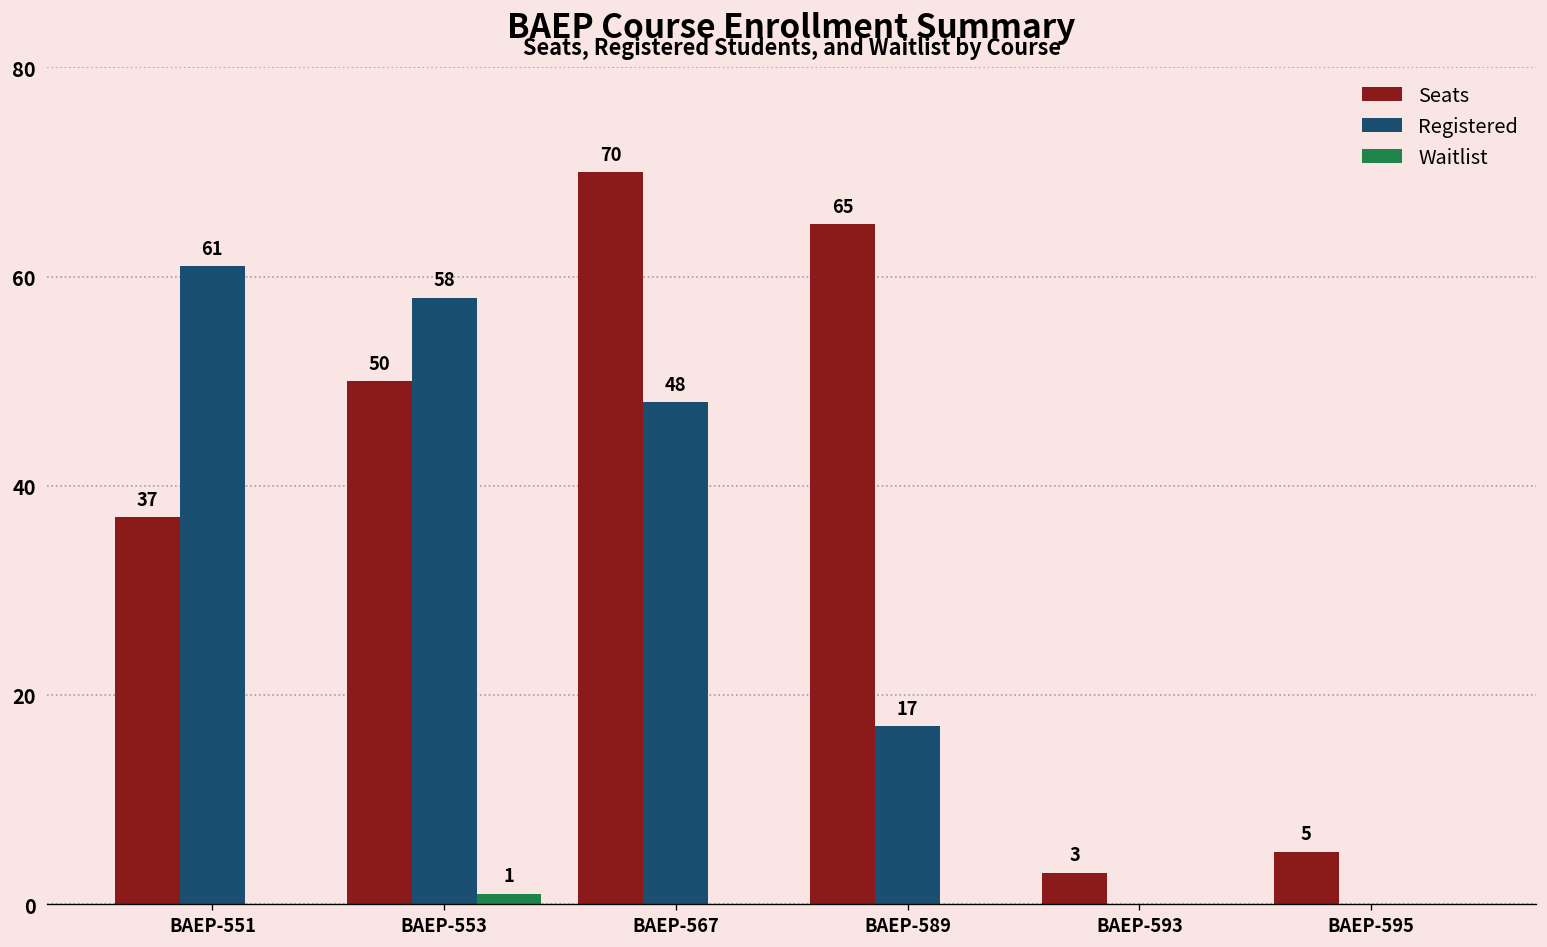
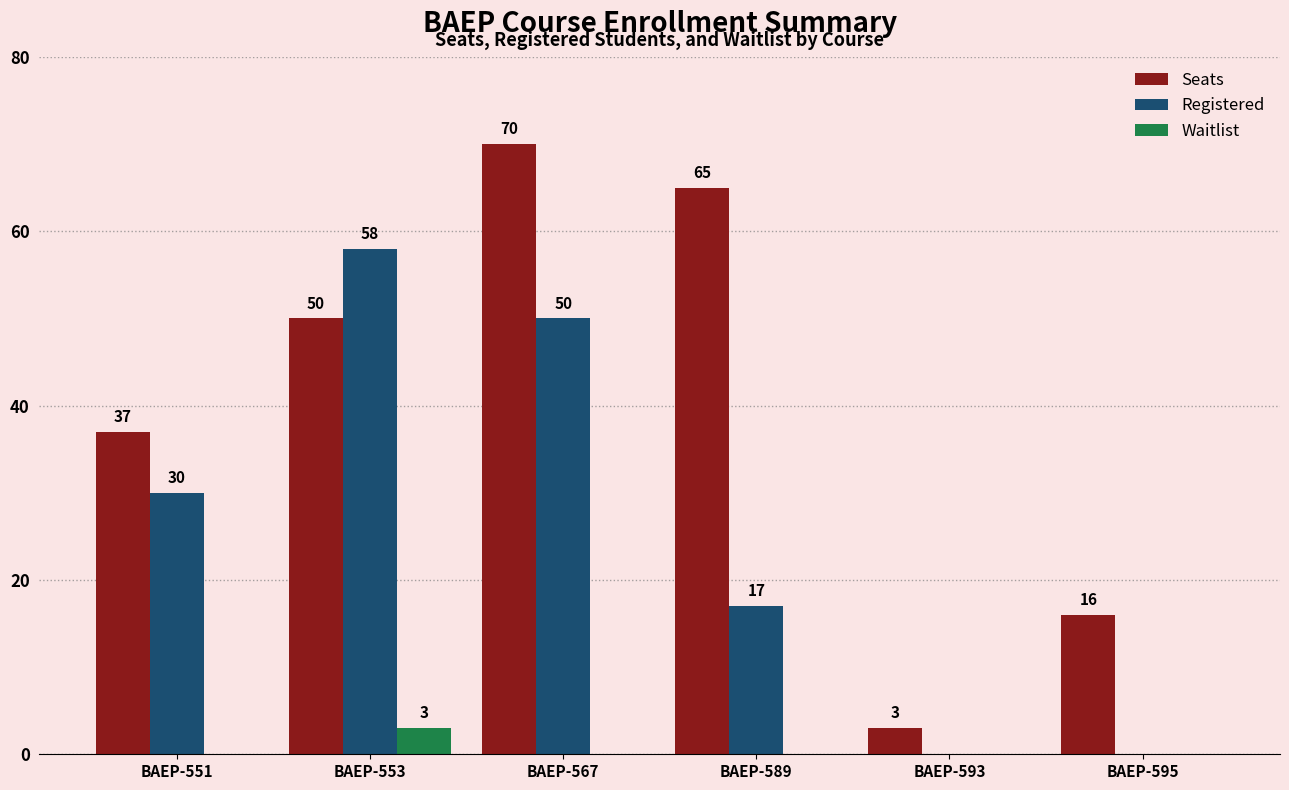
Registered, BAEP-551: 61 -> 30
Waitlist, BAEP-553: 1 -> 3
Registered, BAEP-567: 48 -> 50
Seats, BAEP-595: 5 -> 16
